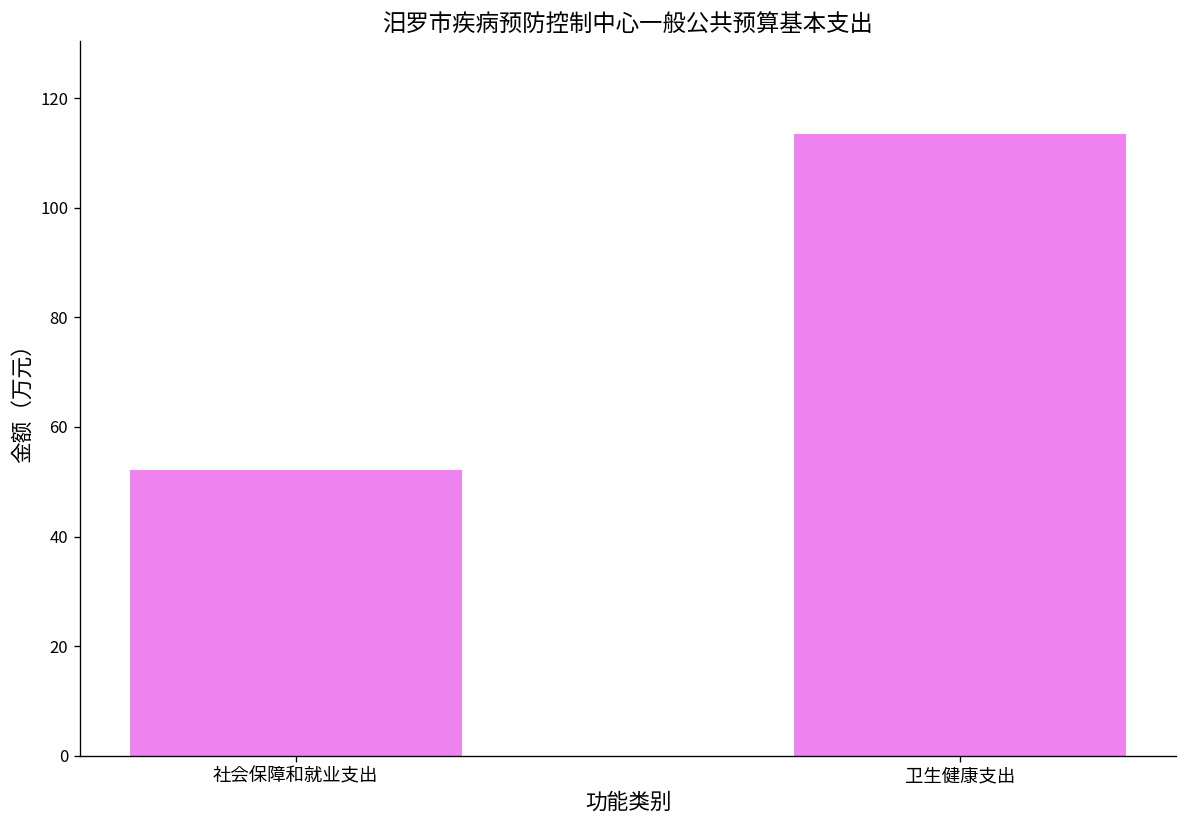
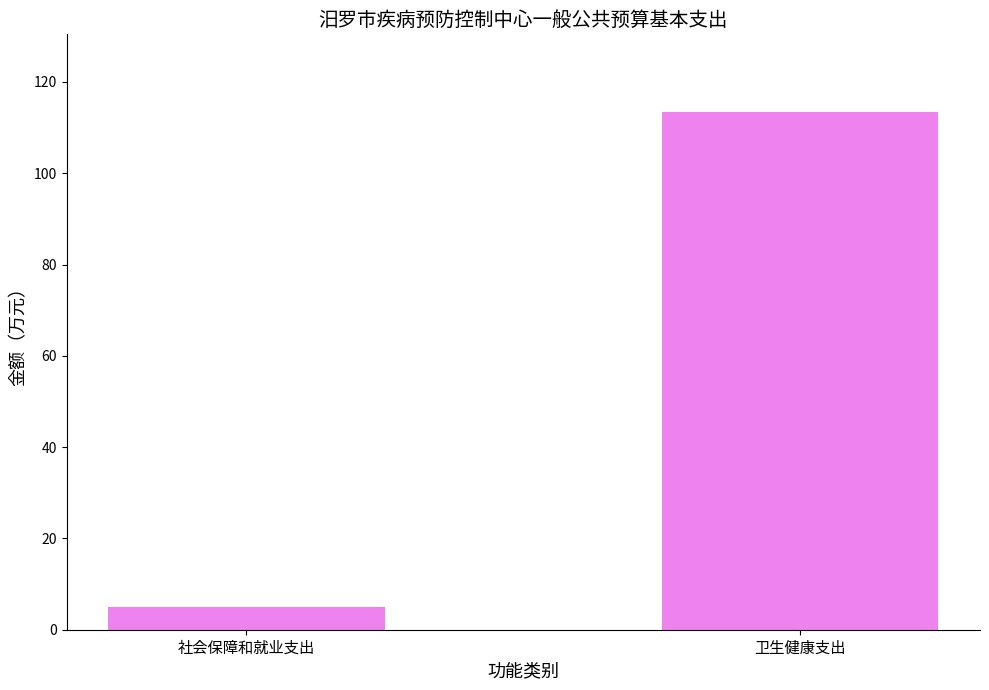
社会保障和就业支出: 52 -> 5
